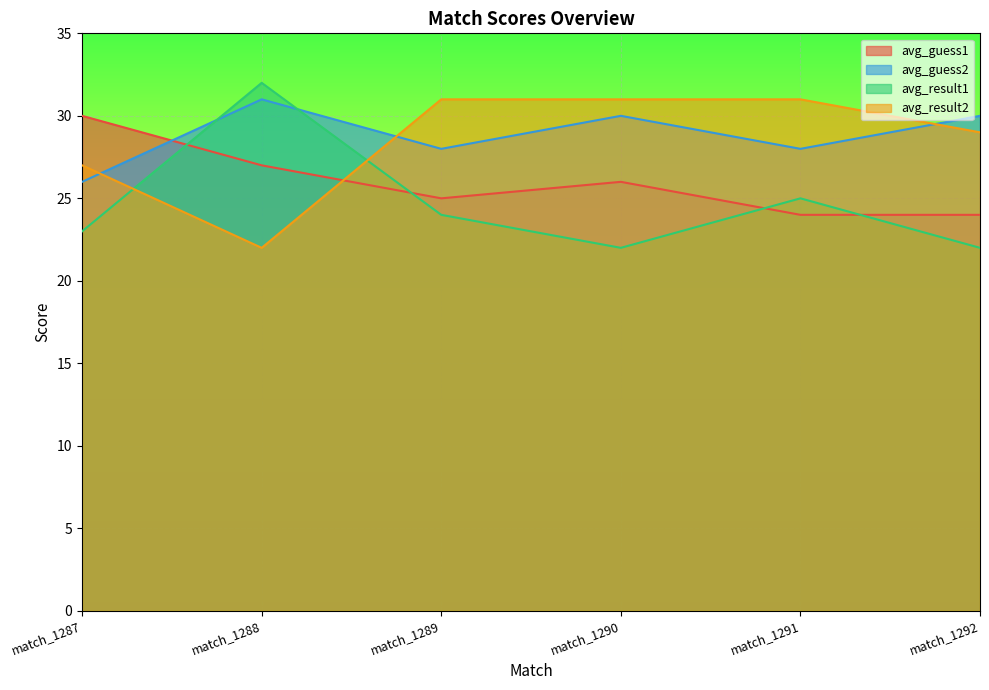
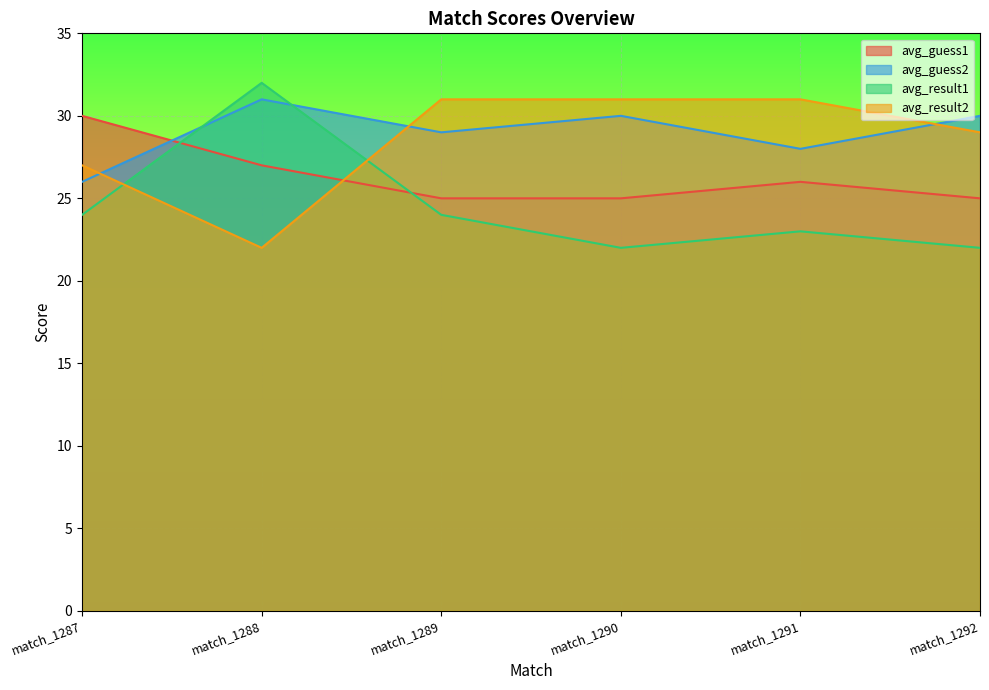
avg_result1, match_1287: 23 -> 24
avg_guess2, match_1289: 28 -> 29
avg_guess1, match_1290: 26 -> 25
avg_guess1, match_1291: 24 -> 26
avg_result1, match_1291: 25 -> 23
avg_guess1, match_1292: 24 -> 25
